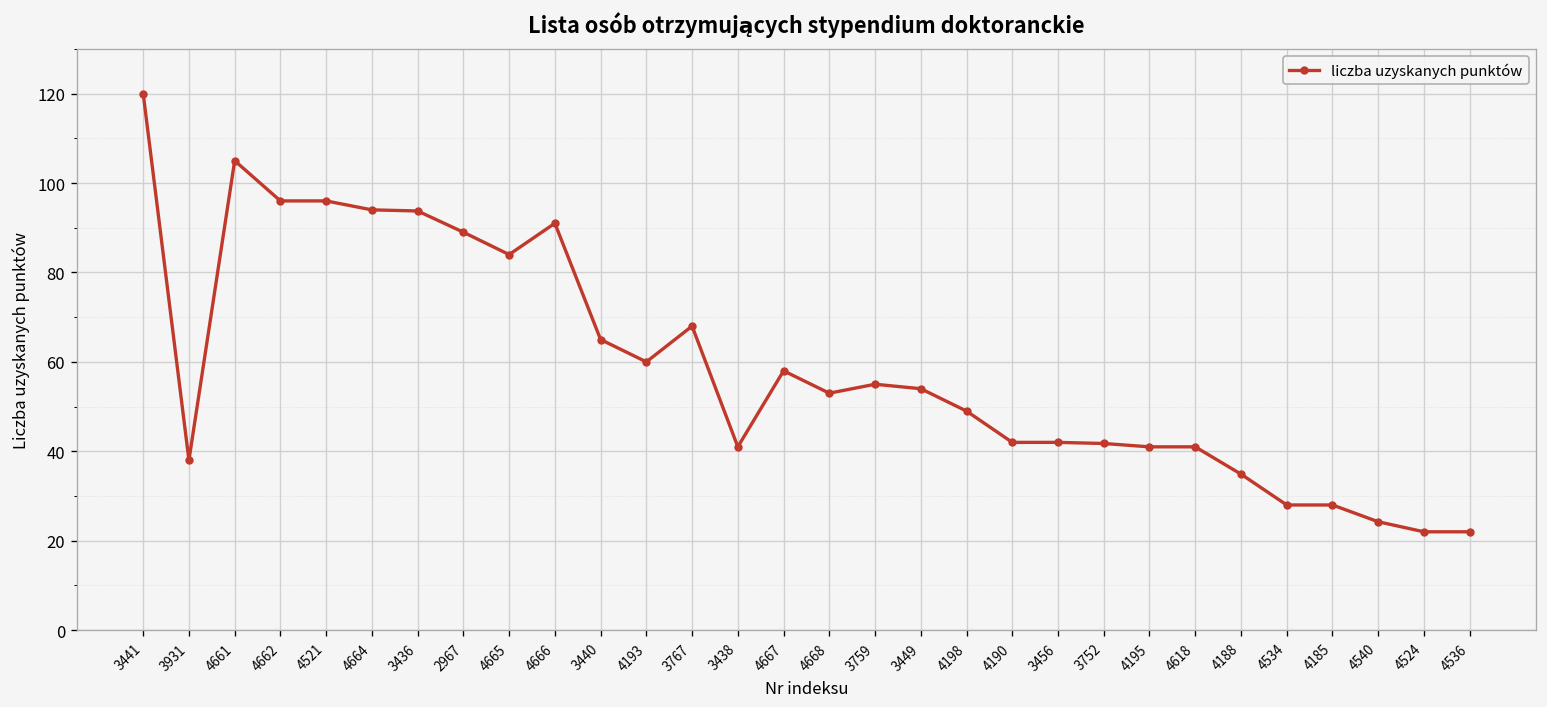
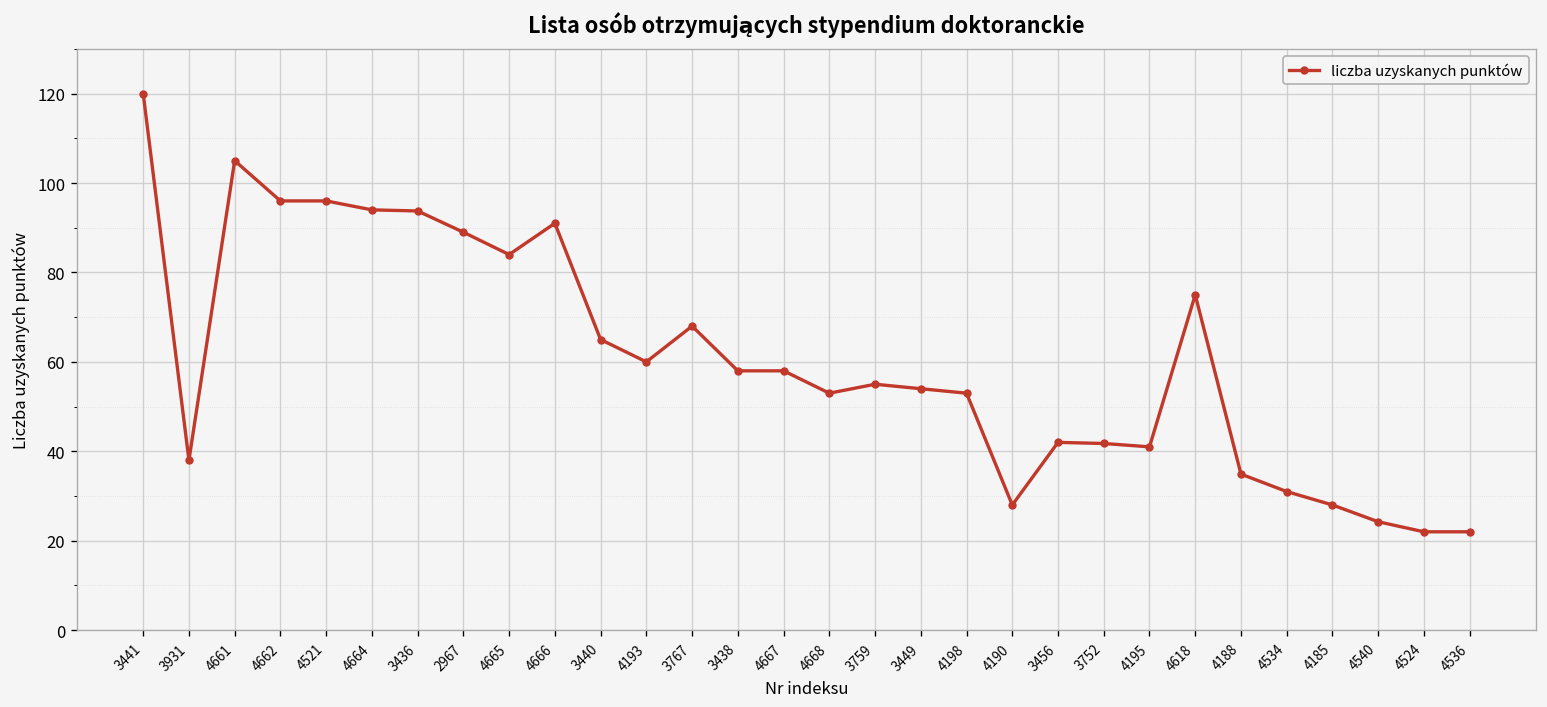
3438: 41 -> 58
4198: 49 -> 53
4190: 42 -> 28
4618: 41 -> 75
4534: 28 -> 31
